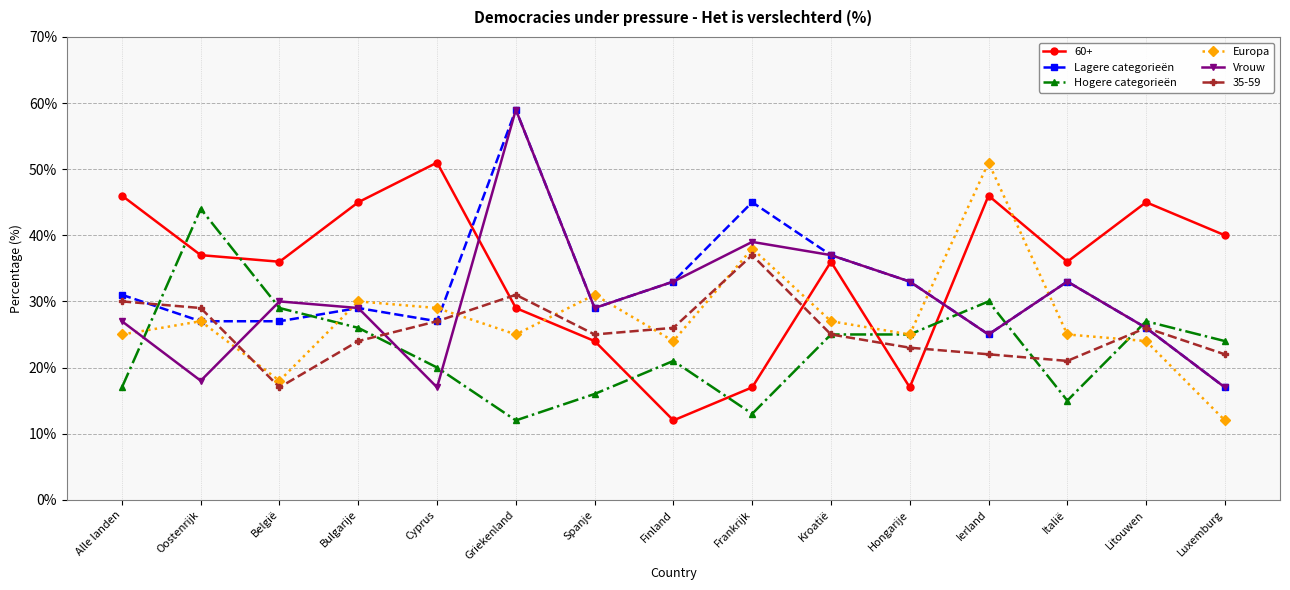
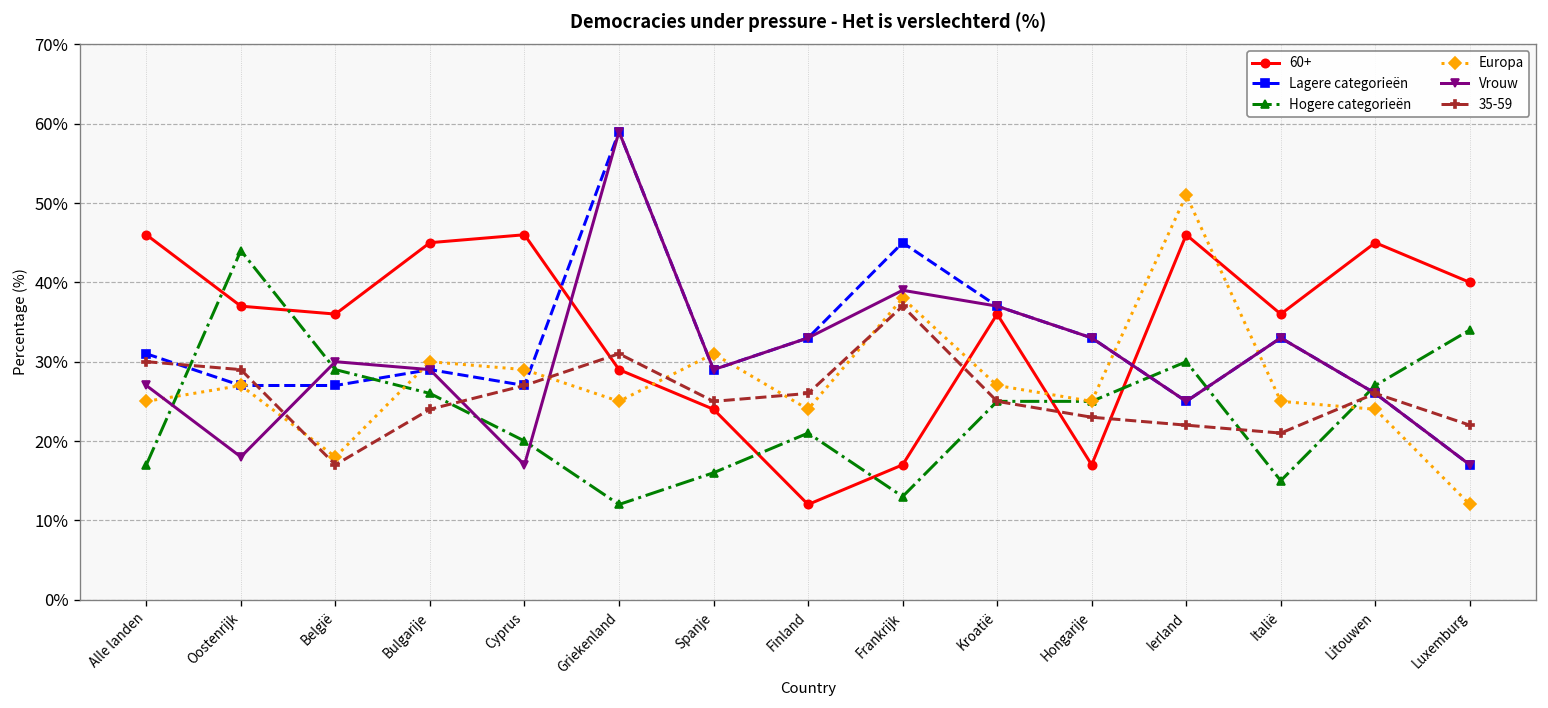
60+, Cyprus: 51% -> 46%
Hogere categorieën, Luxemburg: 24% -> 34%
